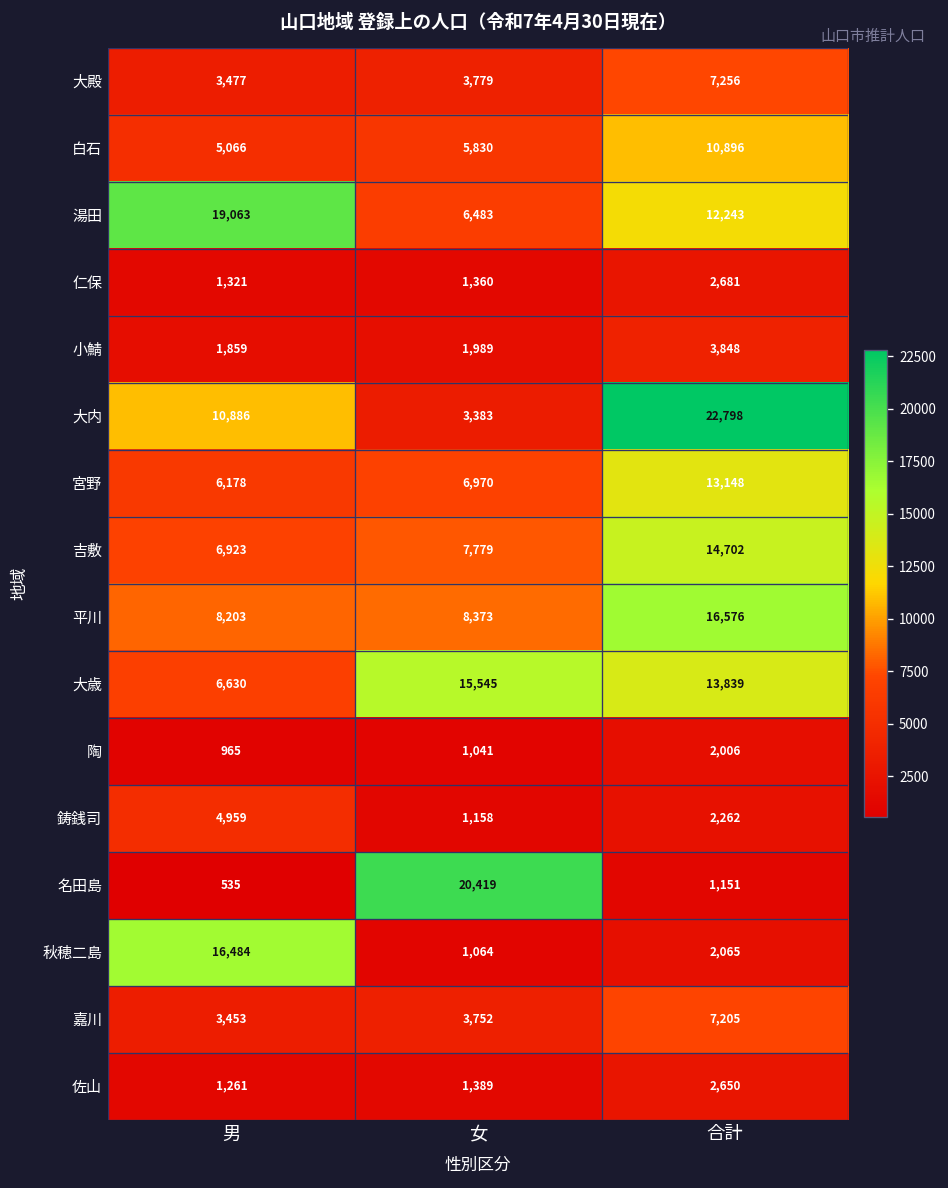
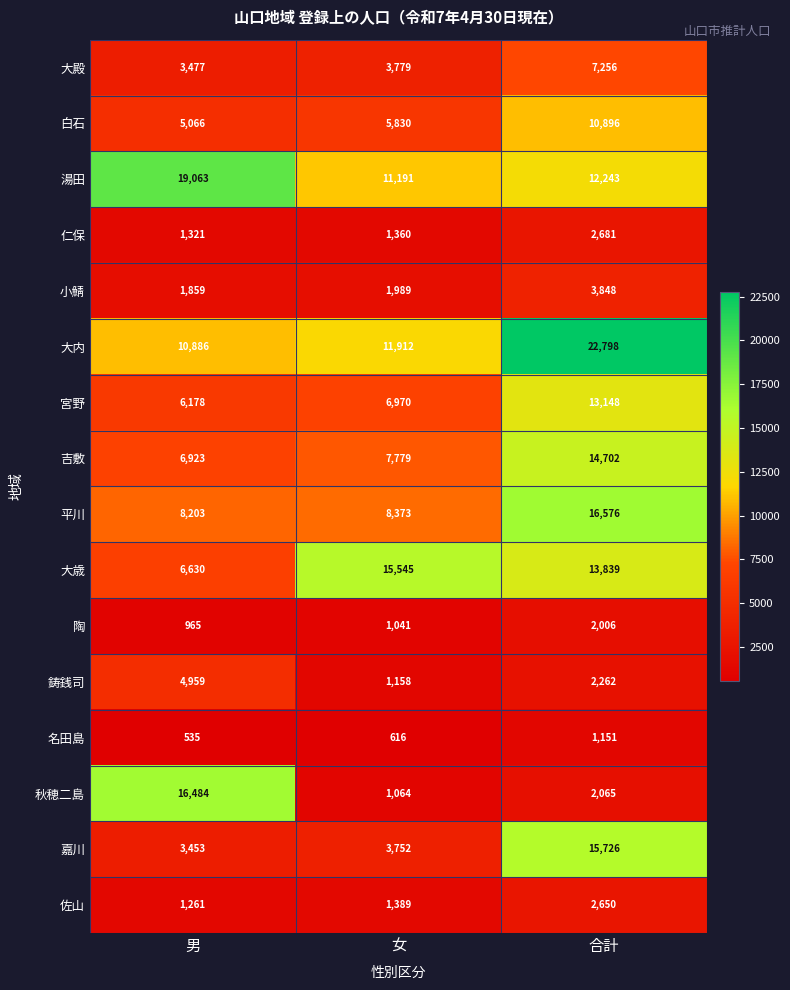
湯田, 女: 6,483 -> 11,191
大内, 女: 3,383 -> 11,912
名田島, 女: 20,419 -> 616
嘉川, 合計: 7,205 -> 15,726
